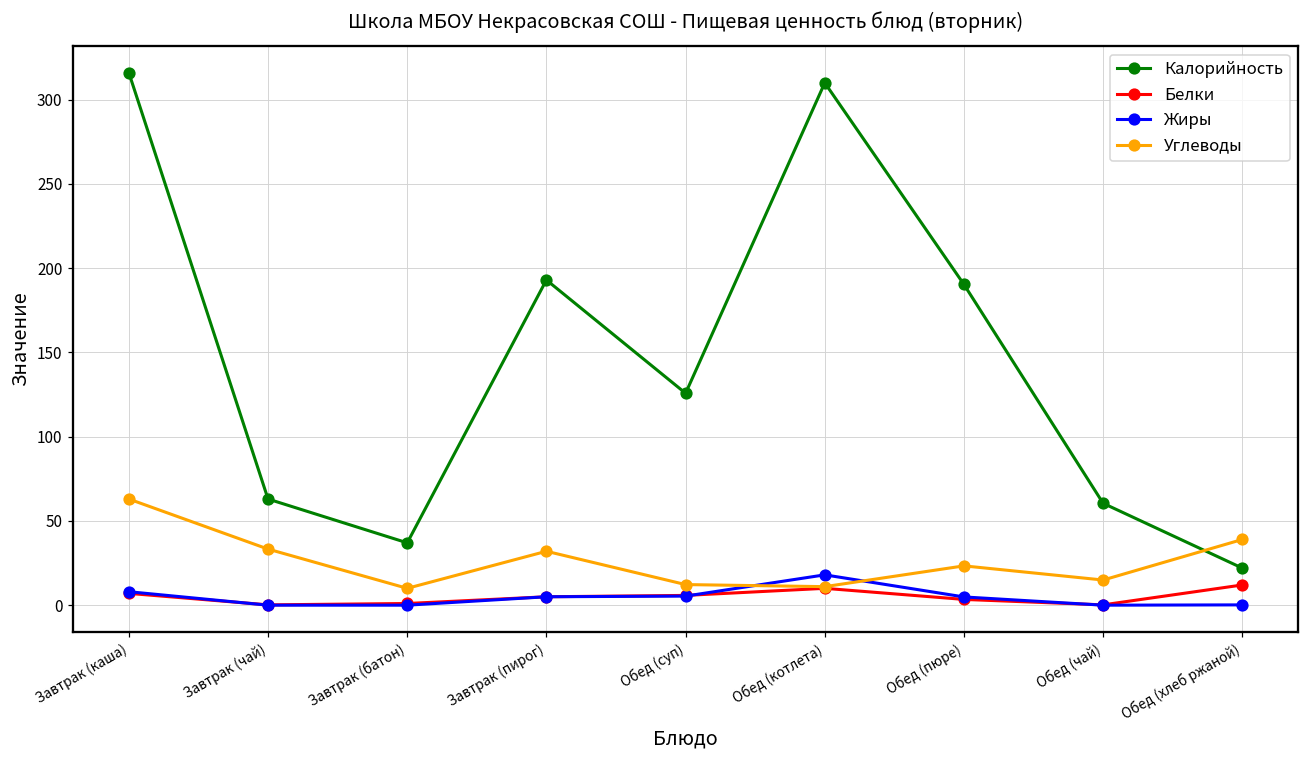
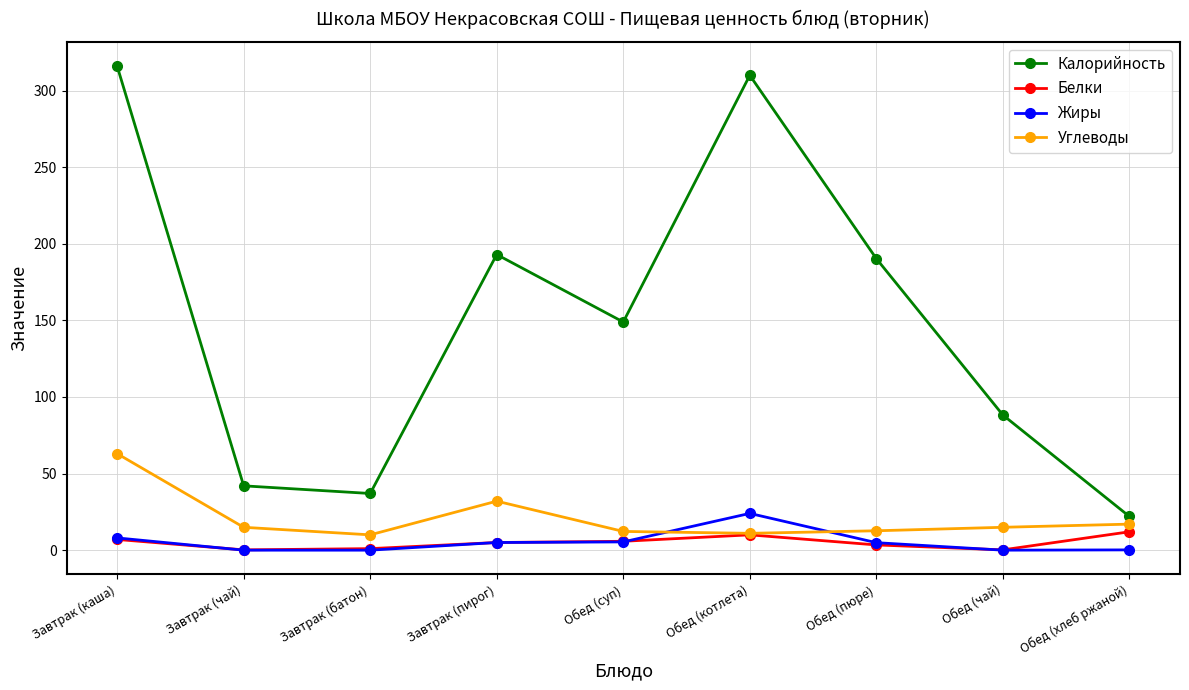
Калорийность, Завтрак (чай): 63 -> 42
Углеводы, Завтрак (чай): 33 -> 15
Калорийность, Обед (суп): 126 -> 149
Жиры, Обед (котлета): 18 -> 24
Углеводы, Обед (пюре): 23 -> 13
Калорийность, Обед (чай): 60 -> 88
Углеводы, Обед (хлеб ржаной): 39 -> 17
